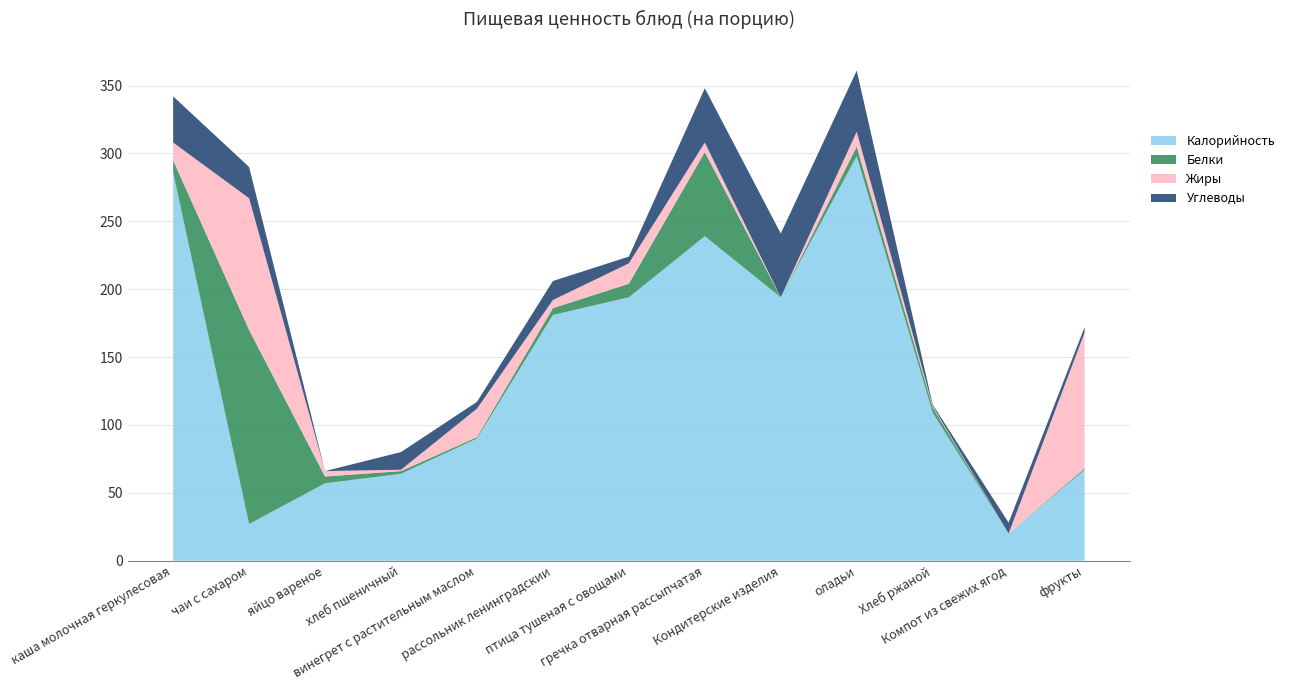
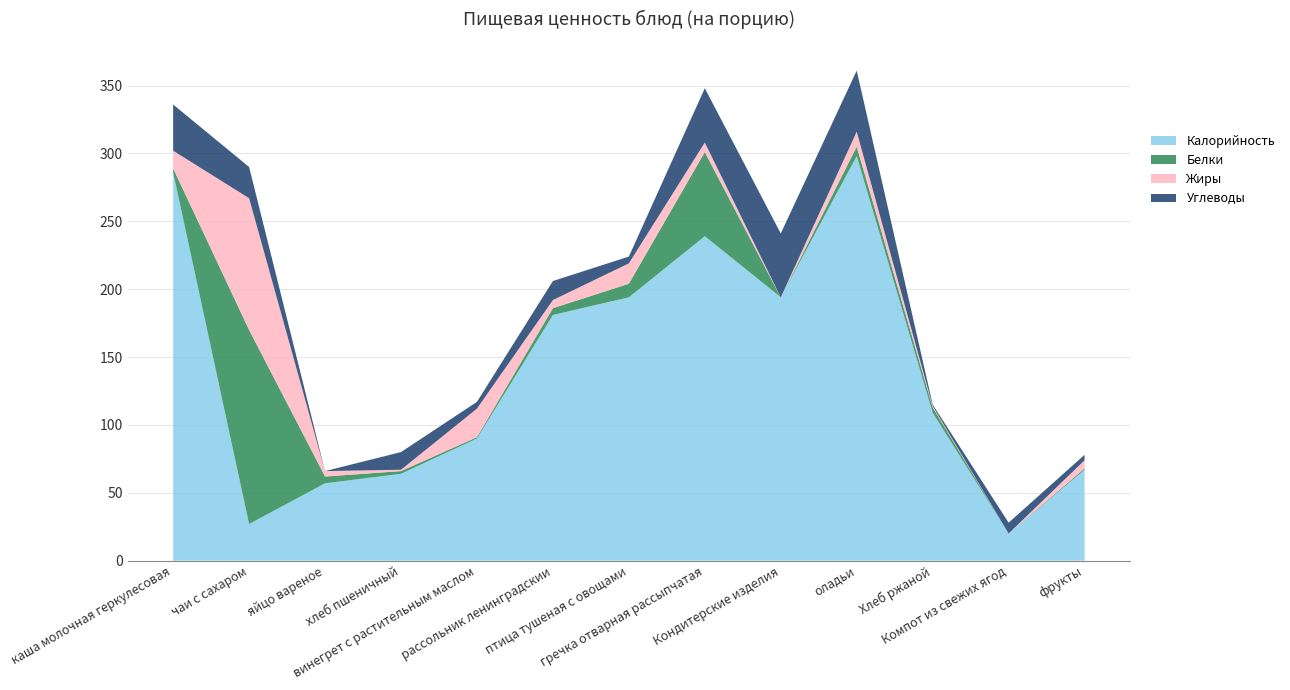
Белки, каша молочная геркулесовая: 9 -> 3
Жиры, фрукты: 100 -> 6
